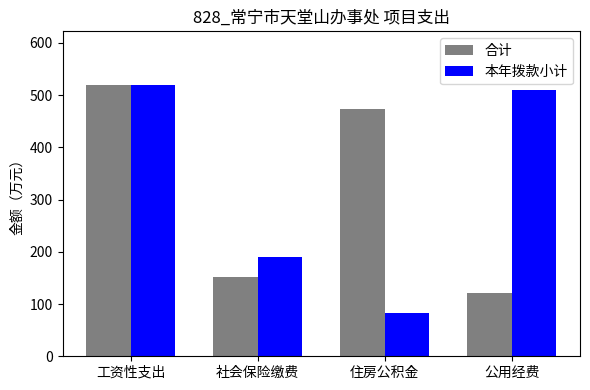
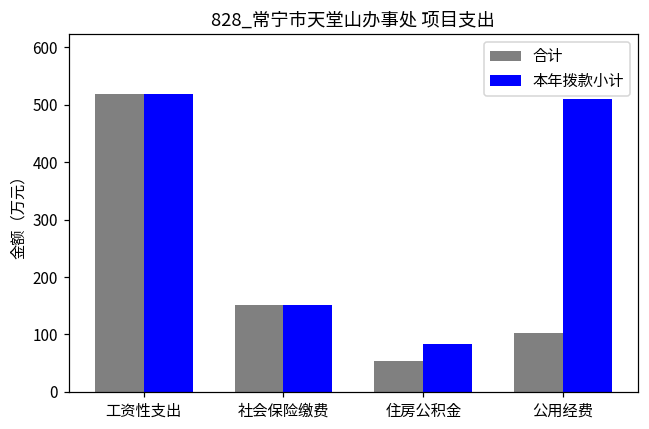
本年拨款小计, 社会保险缴费: 190 -> 150
合计, 住房公积金: 470 -> 50
合计, 公用经费: 120 -> 100
